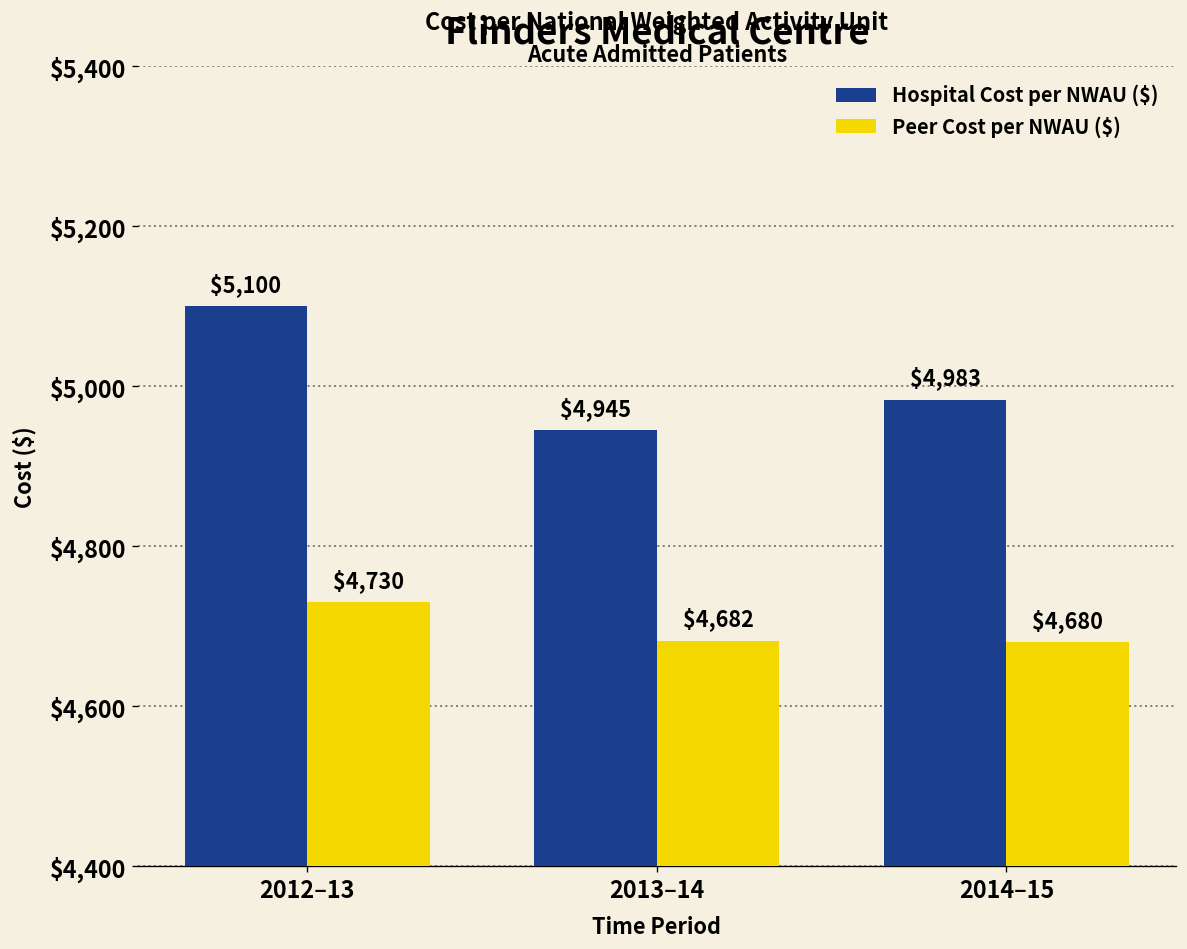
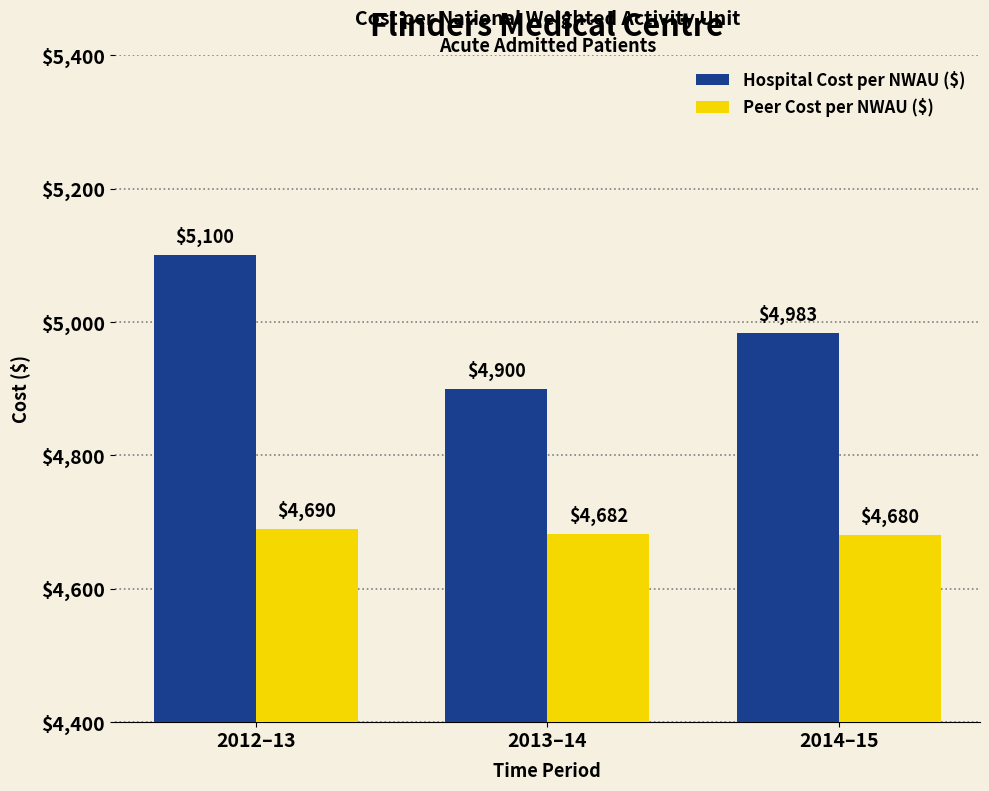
Peer Cost per NWAU ($), 2012–13: $4,730 -> $4,690
Hospital Cost per NWAU ($), 2013–14: $4,945 -> $4,900
